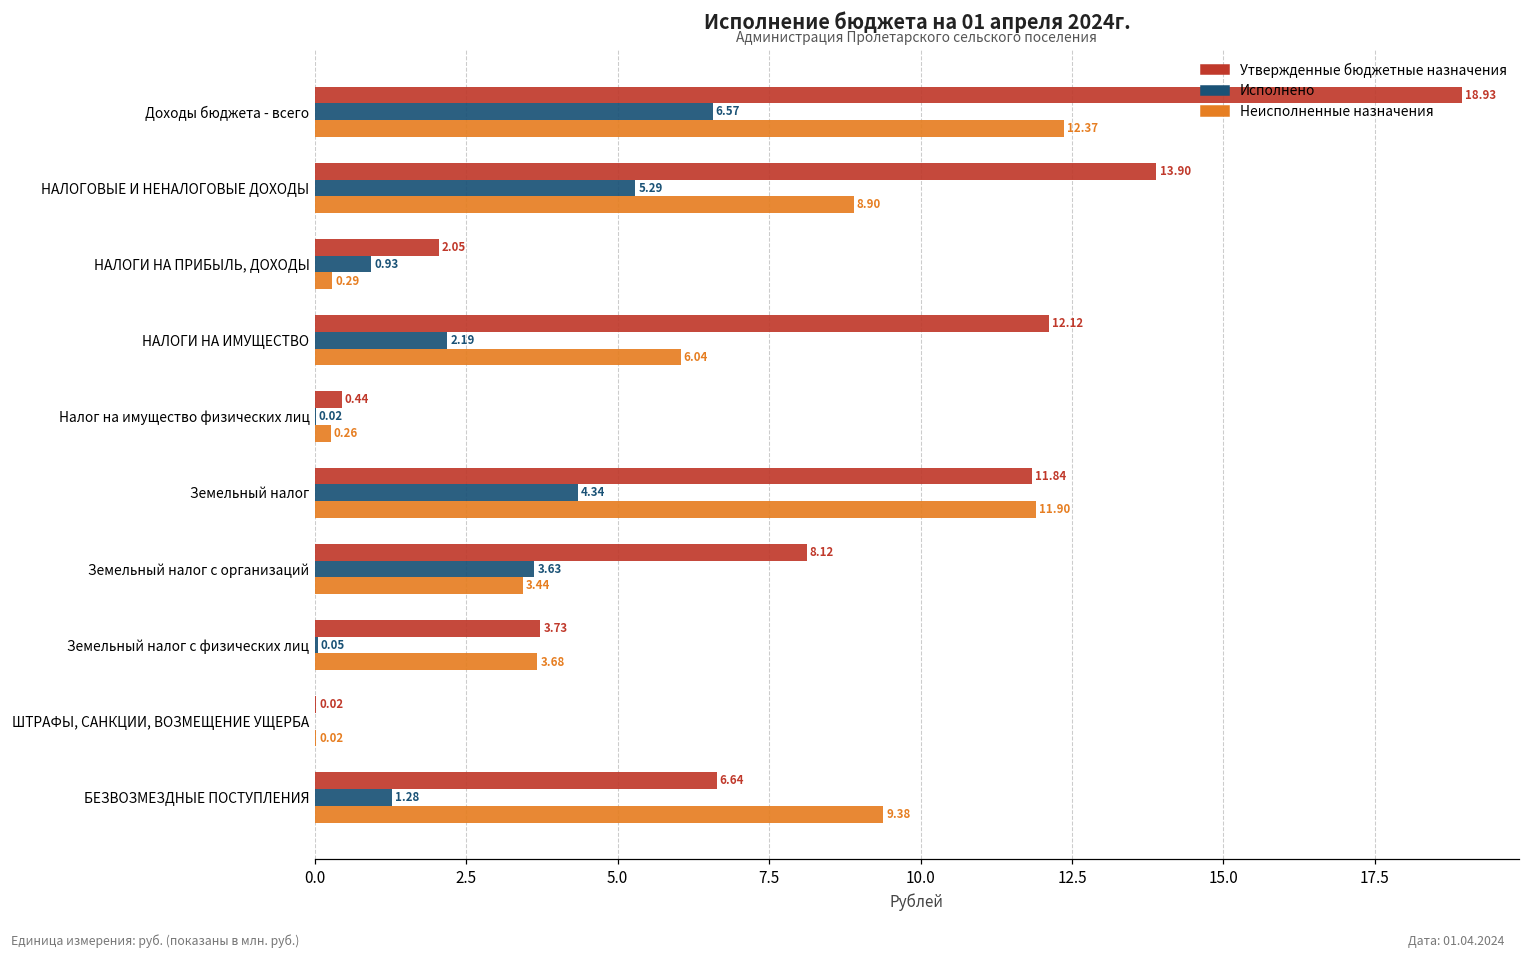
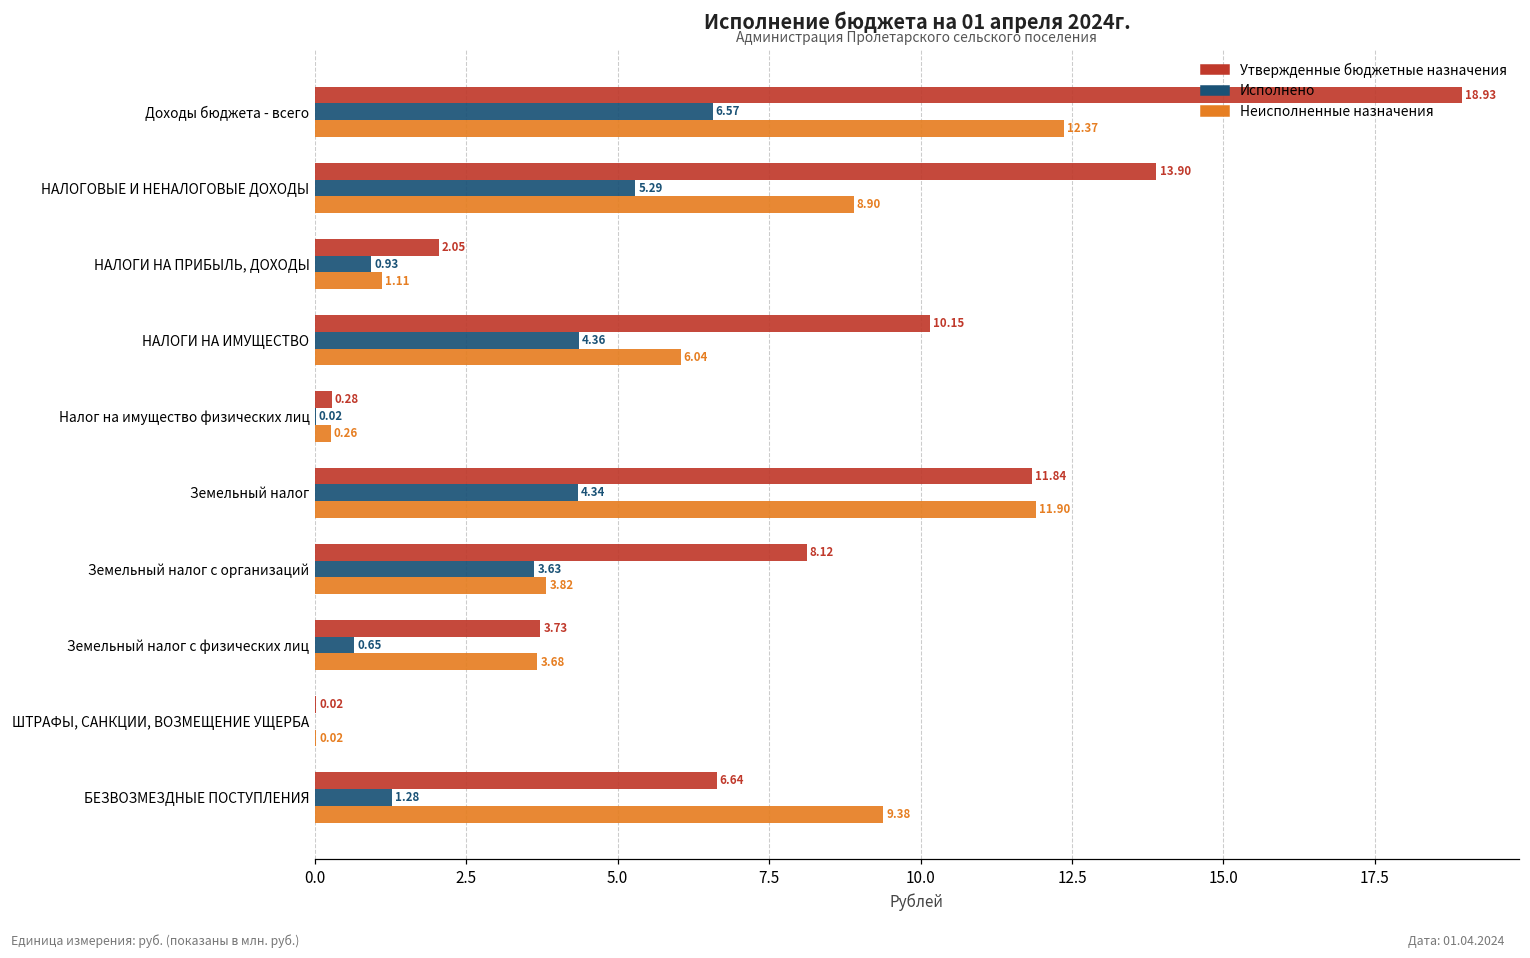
Неисполненные назначения, НАЛОГИ НА ПРИБЫЛЬ, ДОХОДЫ: 0.29 -> 1.11
Утвержденные бюджетные назначения, НАЛОГИ НА ИМУЩЕСТВО: 12.12 -> 10.15
Исполнено, НАЛОГИ НА ИМУЩЕСТВО: 2.19 -> 4.36
Утвержденные бюджетные назначения, Налог на имущество физических лиц: 0.44 -> 0.28
Неисполненные назначения, Земельный налог с организаций: 3.44 -> 3.82
Исполнено, Земельный налог с физических лиц: 0.05 -> 0.65
